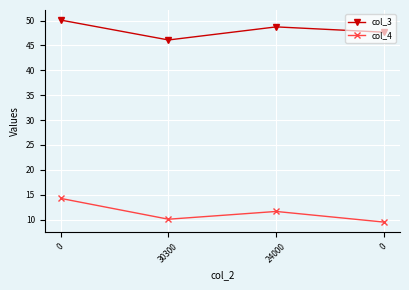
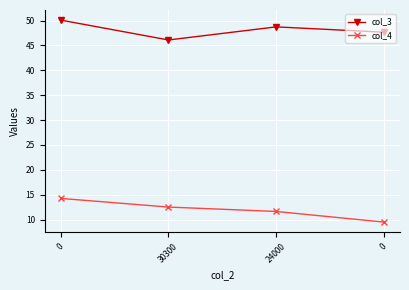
col_4, 30300: 10 -> 13
